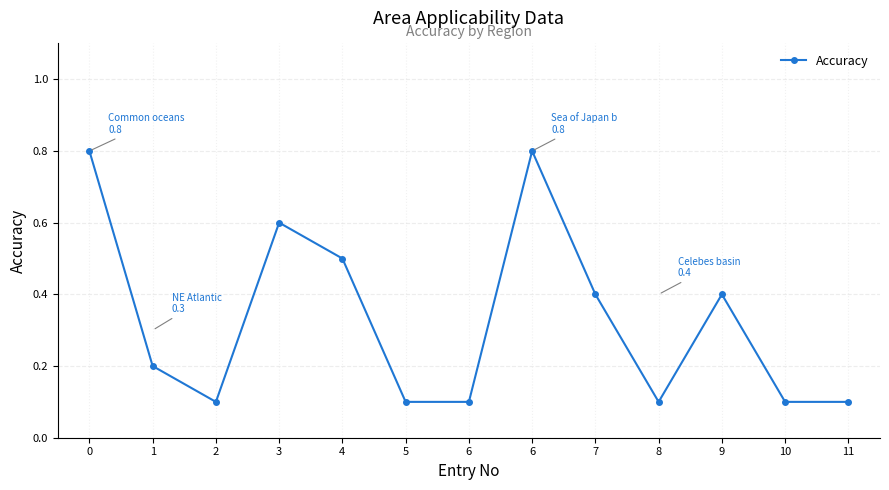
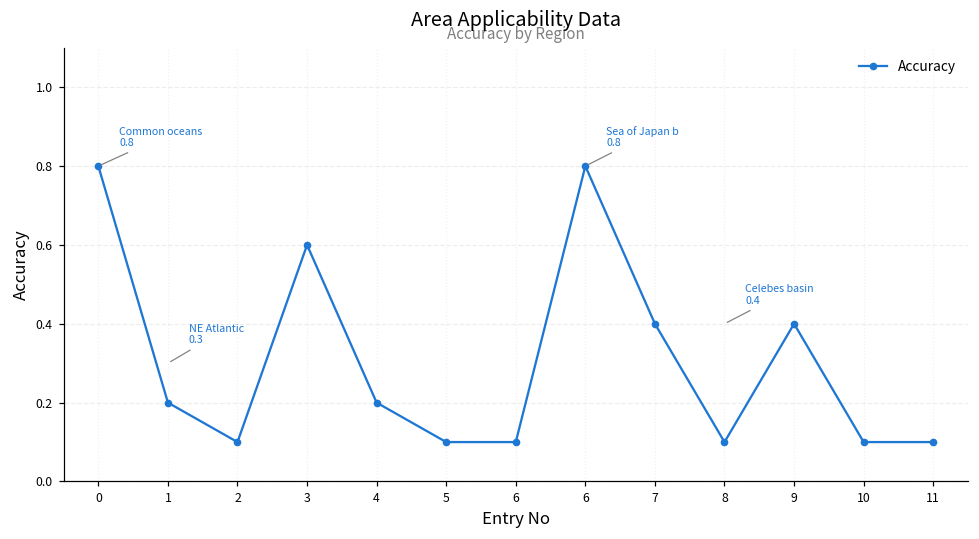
4: 0.5 -> 0.2
